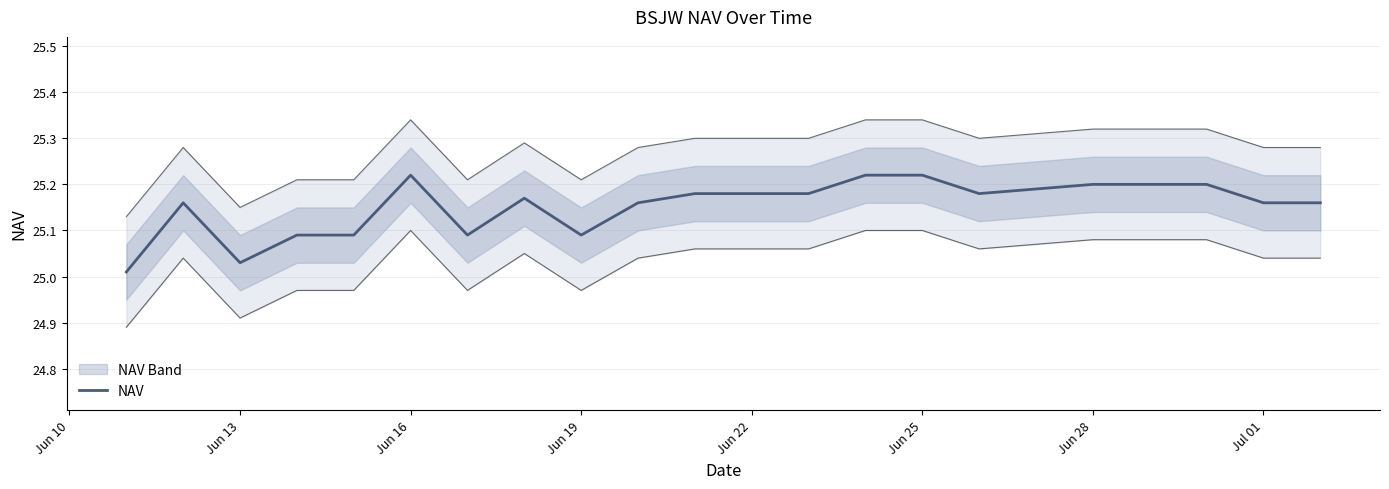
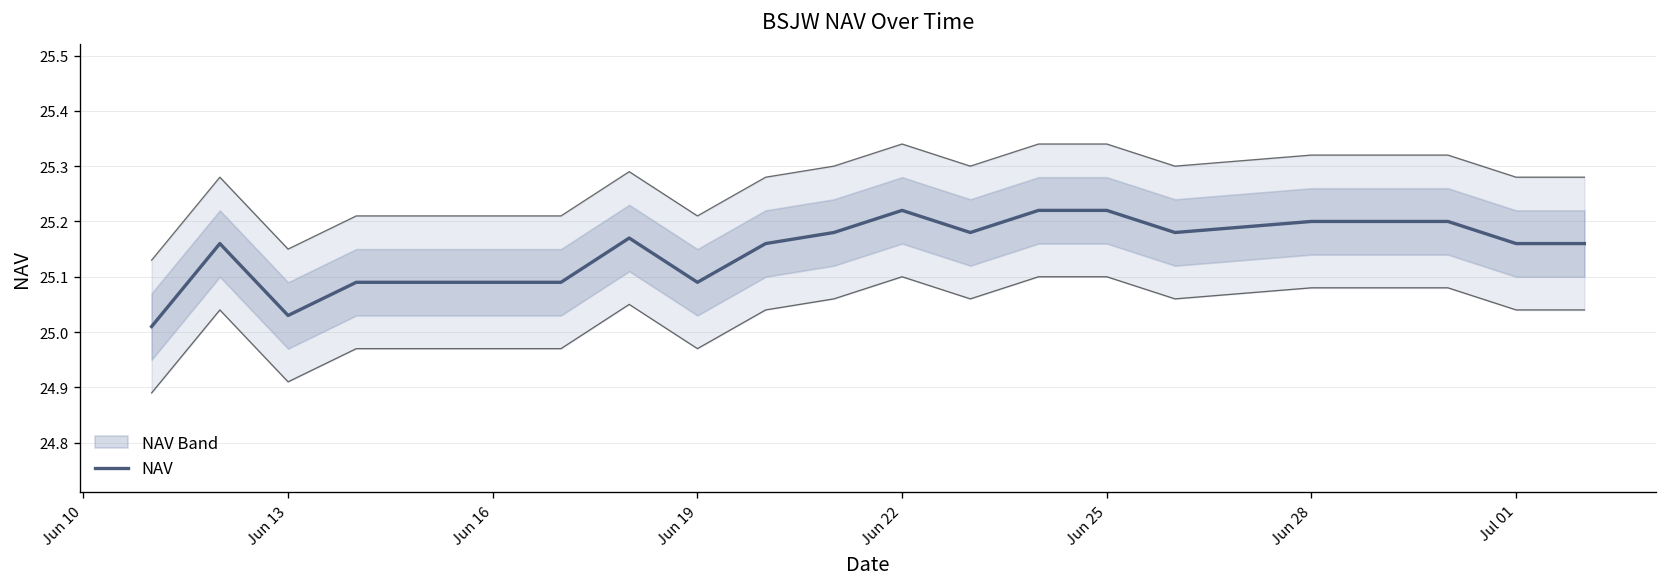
NAV, Jun 16: 25.22 -> 25.09
NAV, Jun 22: 25.18 -> 25.22
